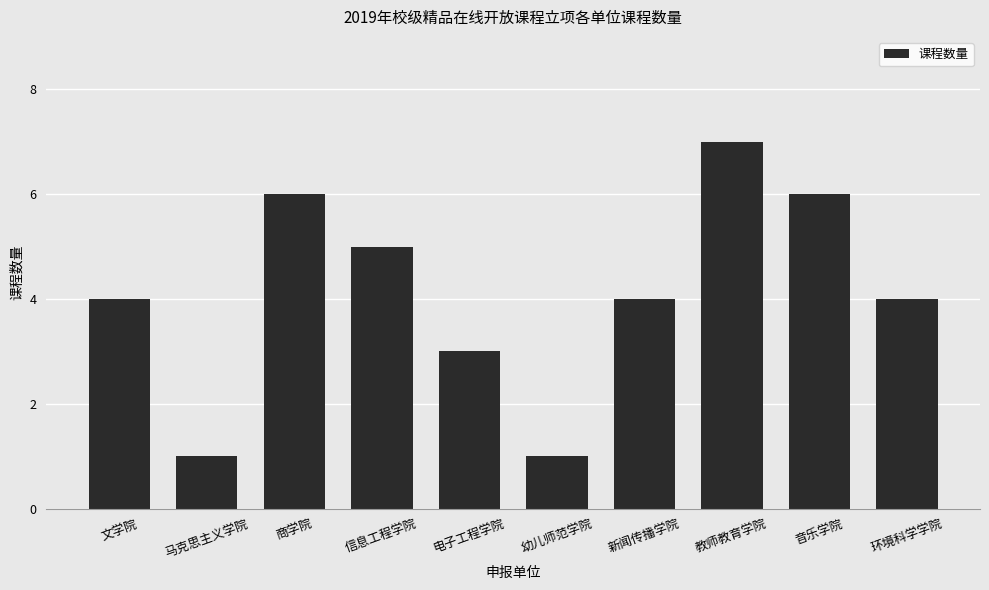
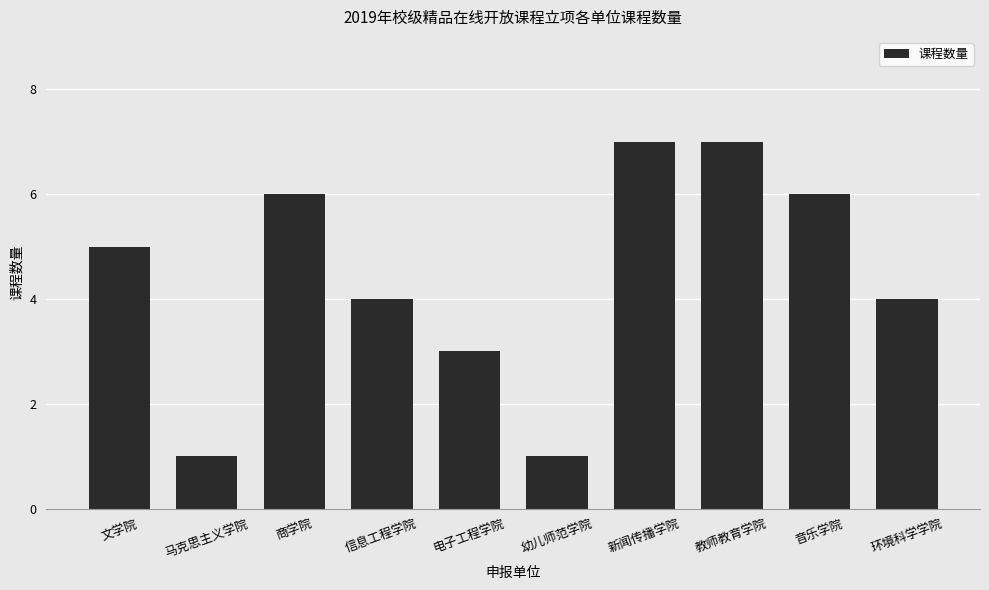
文学院: 4 -> 5
信息工程学院: 5 -> 4
新闻传播学院: 4 -> 7
